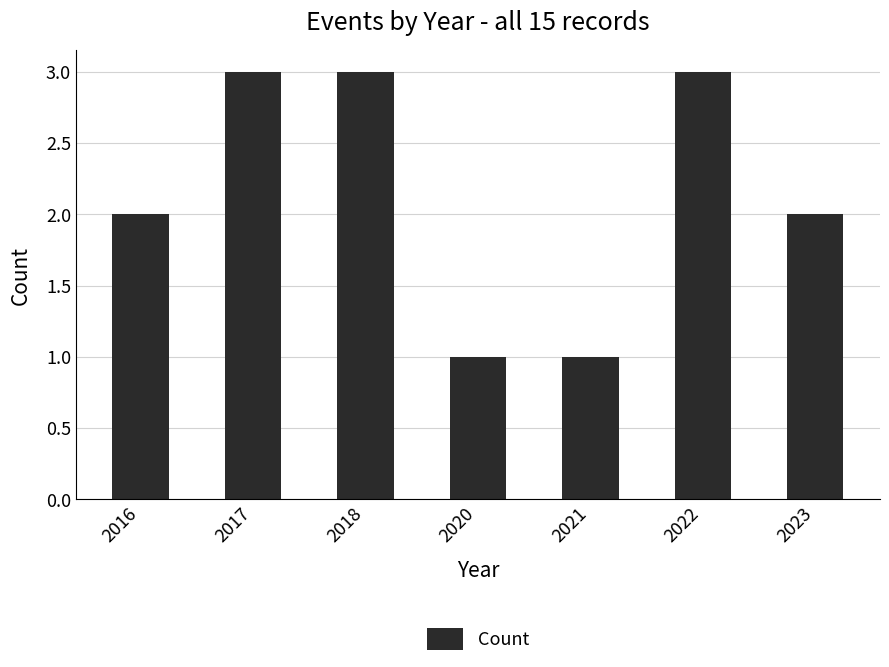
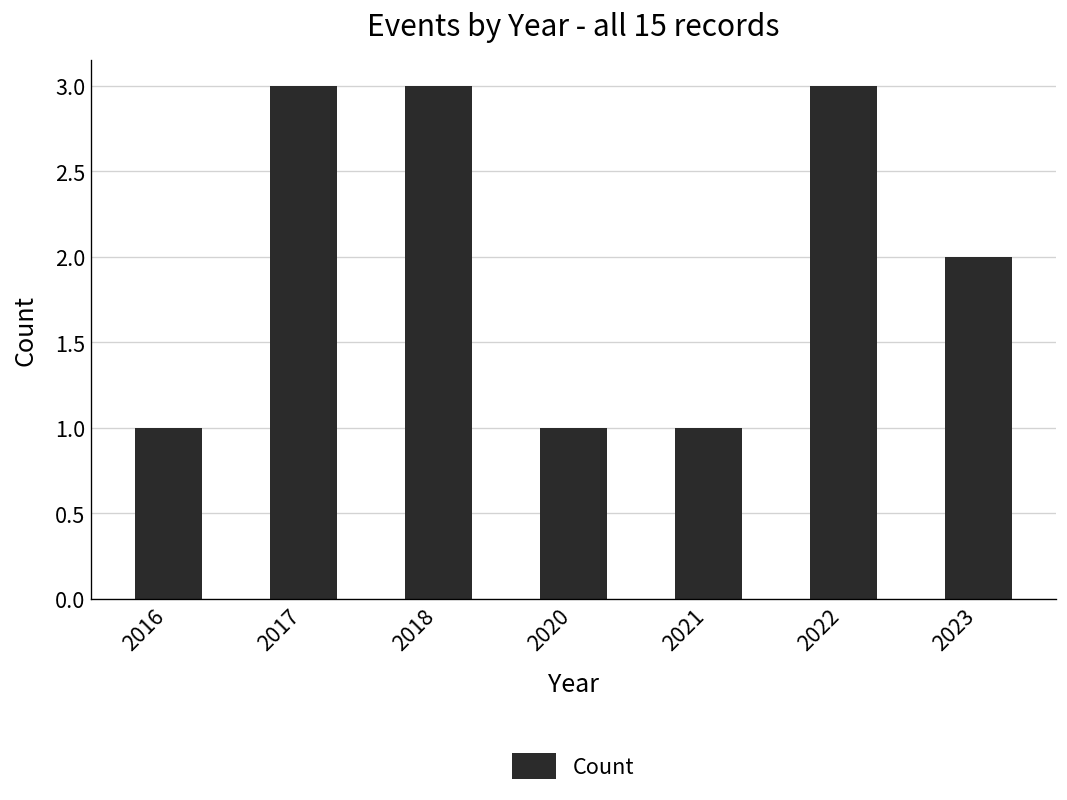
2016: 2 -> 1
